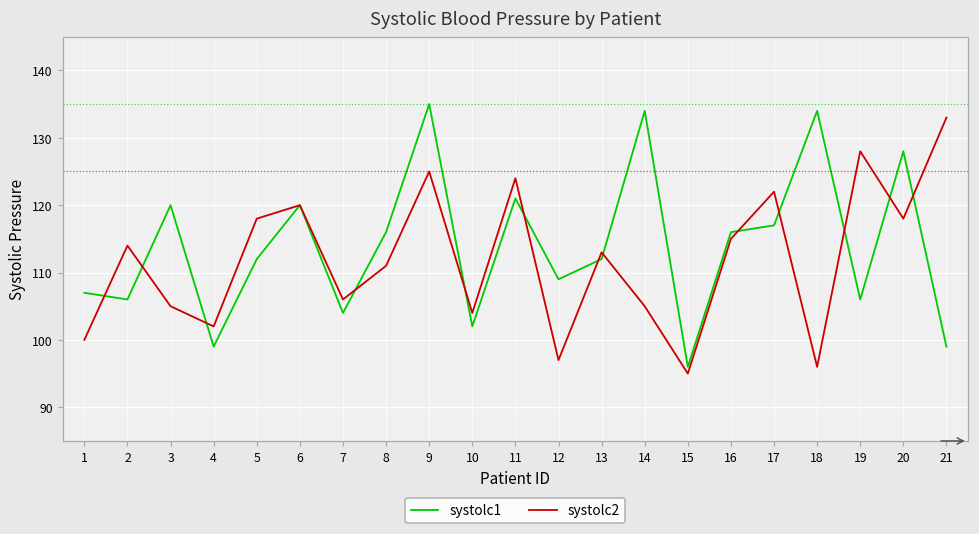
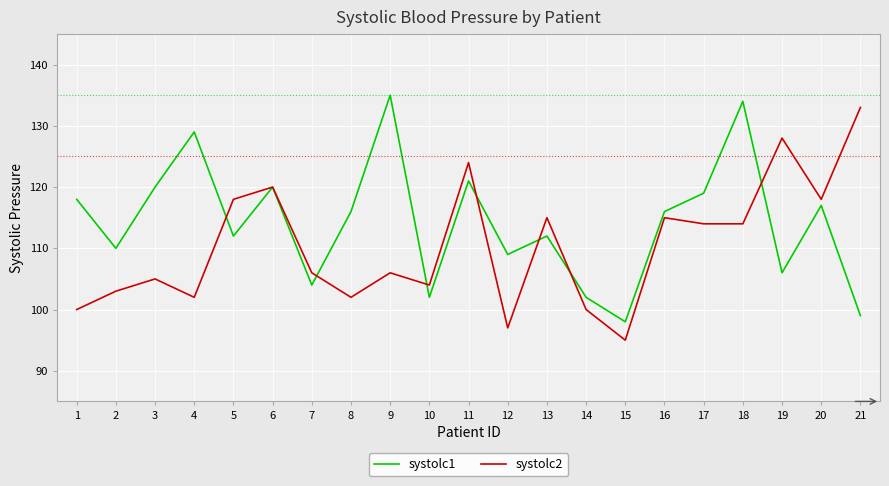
systolc1, 1: 107 -> 118
systolc1, 2: 106 -> 110
systolc2, 2: 114 -> 103
systolc1, 4: 99 -> 129
systolc2, 8: 111 -> 102
systolc2, 9: 125 -> 106
systolc2, 13: 113 -> 115
systolc1, 14: 134 -> 102
systolc2, 14: 105 -> 100
systolc1, 15: 96 -> 98
systolc1, 17: 117 -> 119
systolc2, 17: 122 -> 114
systolc2, 18: 96 -> 114
systolc1, 20: 128 -> 117
